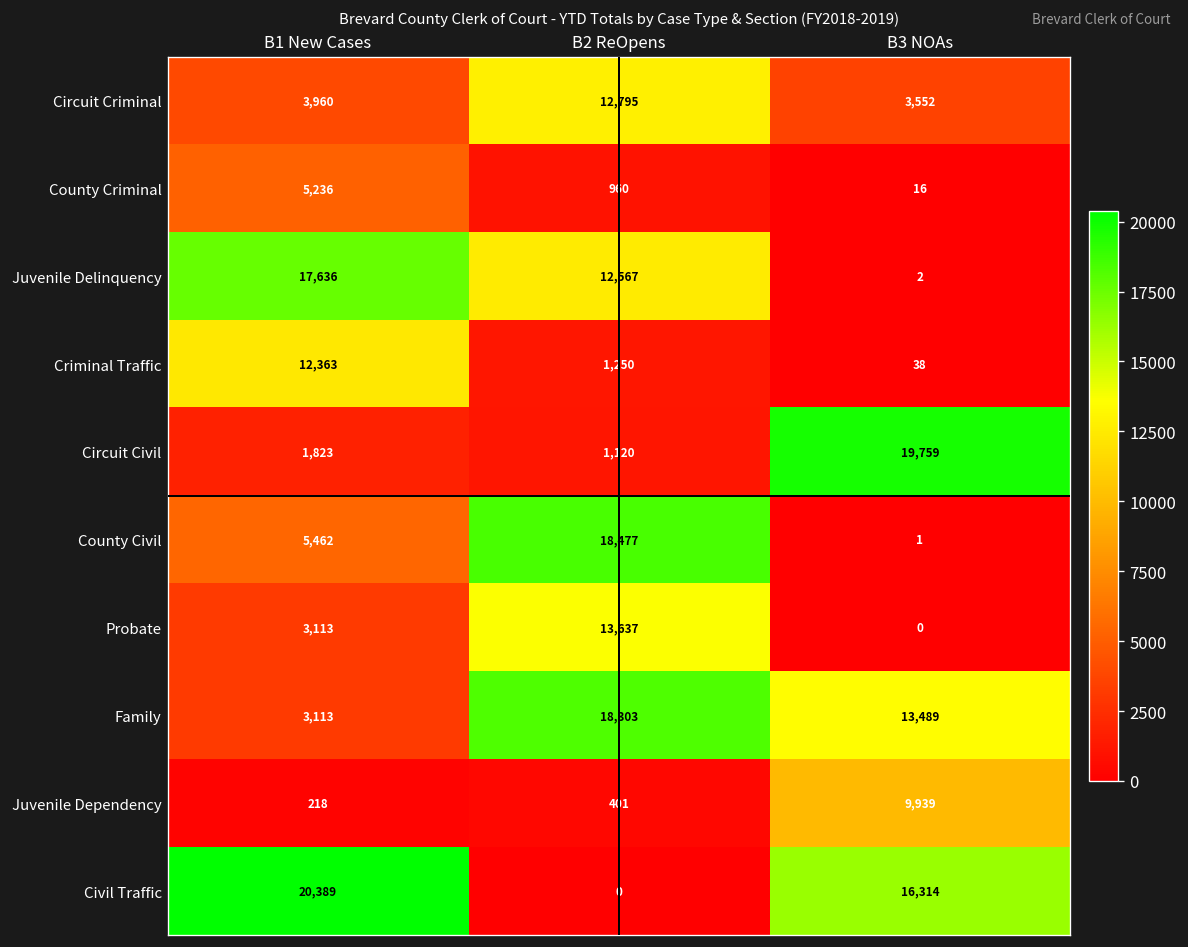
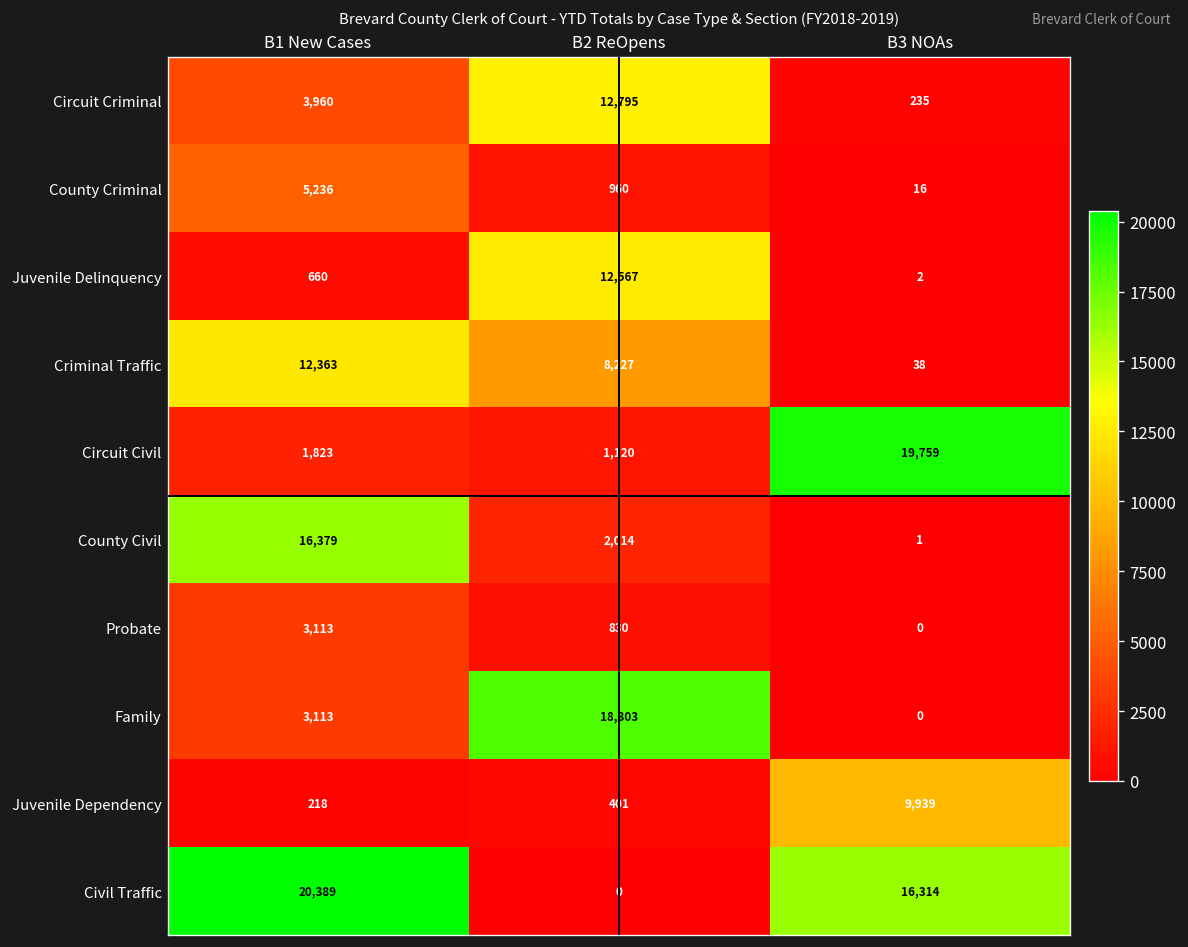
Circuit Criminal, B3 NOAs: 3,552 -> 235
Juvenile Delinquency, B1 New Cases: 17,636 -> 660
Criminal Traffic, B2 ReOpens: 1,250 -> 8,227
County Civil, B1 New Cases: 5,462 -> 16,379
County Civil, B2 ReOpens: 18,477 -> 2,014
Probate, B2 ReOpens: 13,637 -> 830
Family, B3 NOAs: 13,489 -> 0
